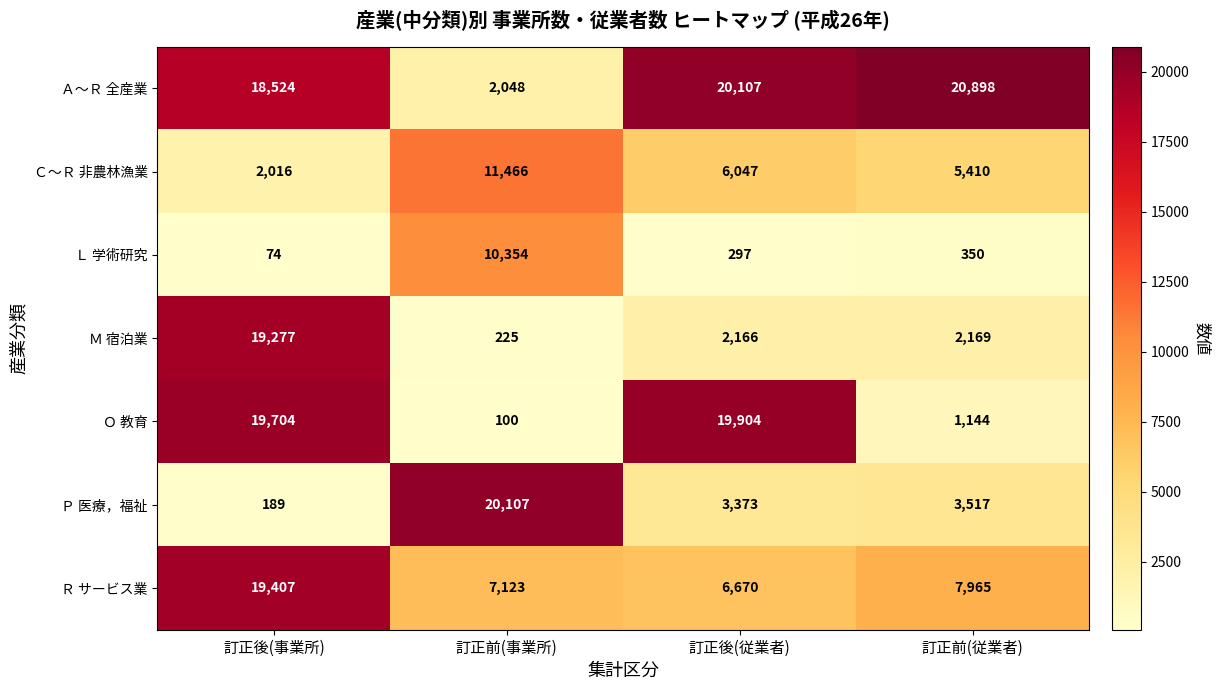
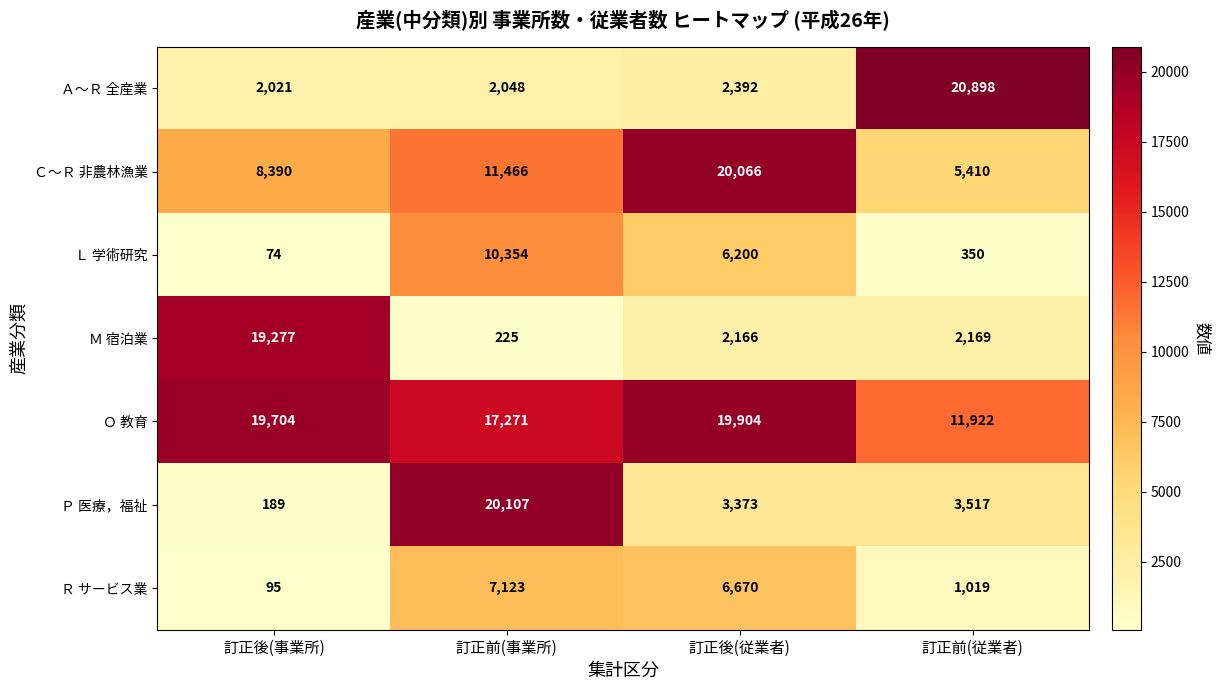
Ａ～Ｒ 全産業, 訂正後(事業所): 18,524 -> 2,021
Ａ～Ｒ 全産業, 訂正後(従業者): 20,107 -> 2,392
Ｃ～Ｒ 非農林漁業, 訂正後(事業所): 2,016 -> 8,390
Ｃ～Ｒ 非農林漁業, 訂正後(従業者): 6,047 -> 20,066
Ｌ 学術研究, 訂正後(従業者): 297 -> 6,200
Ｏ 教育, 訂正前(事業所): 100 -> 17,271
Ｏ 教育, 訂正前(従業者): 1,144 -> 11,922
Ｒ サービス業, 訂正後(事業所): 19,407 -> 95
Ｒ サービス業, 訂正前(従業者): 7,965 -> 1,019
